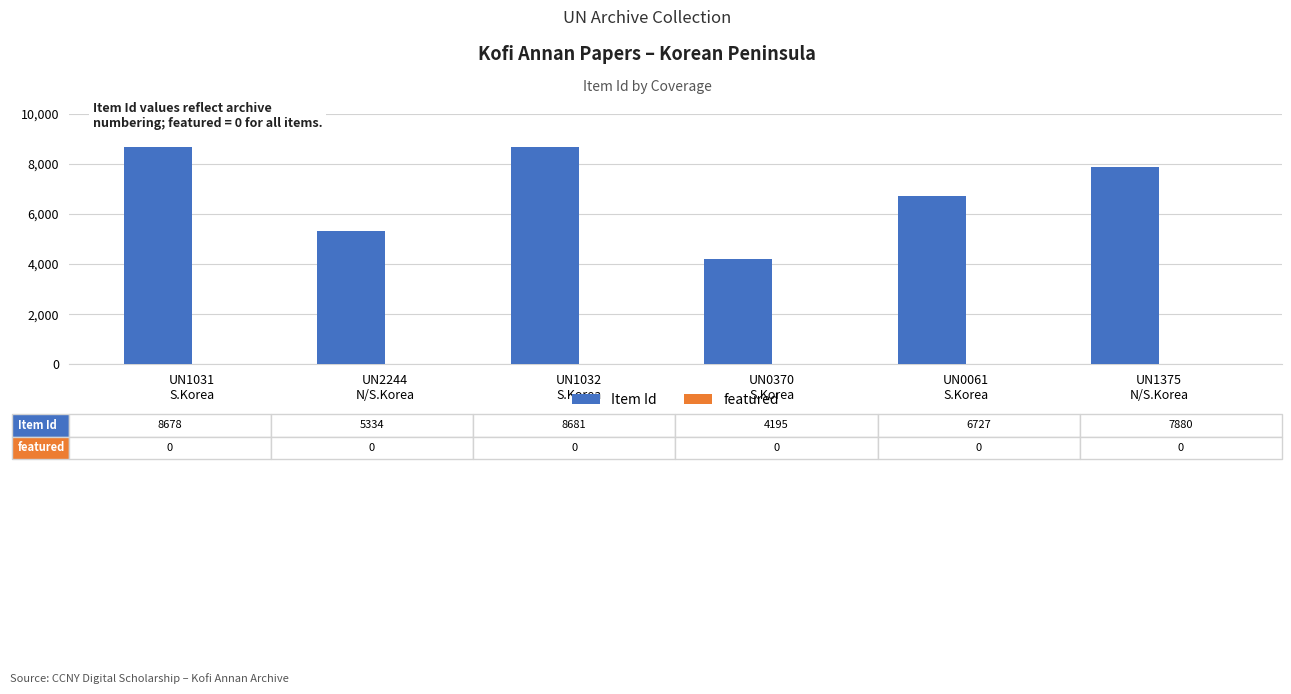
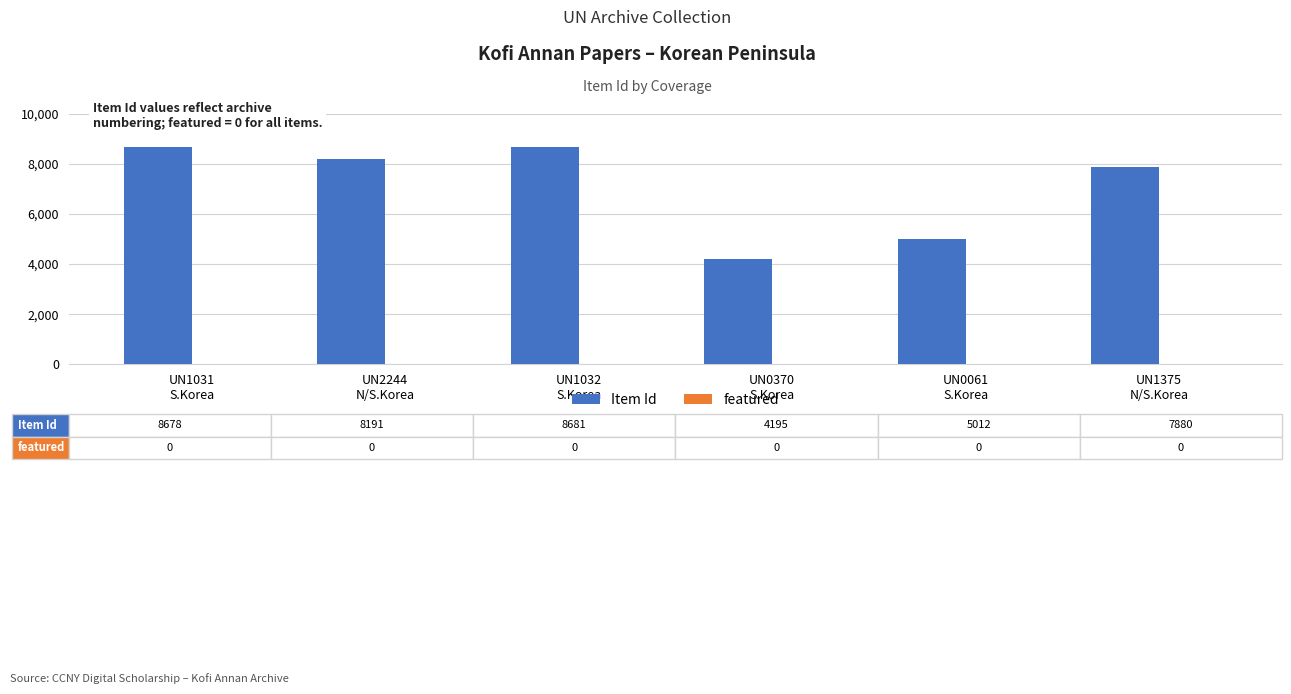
Item Id, UN2244 N/S.Korea: 5334 -> 8191
Item Id, UN0061 S.Korea: 6727 -> 5012
